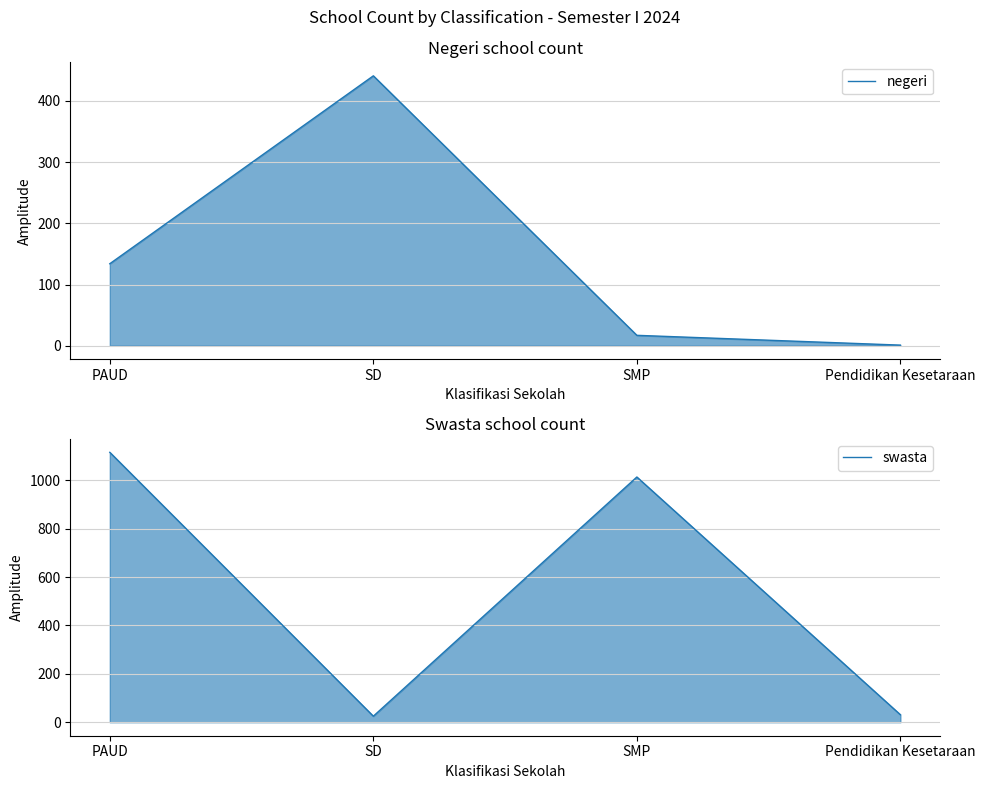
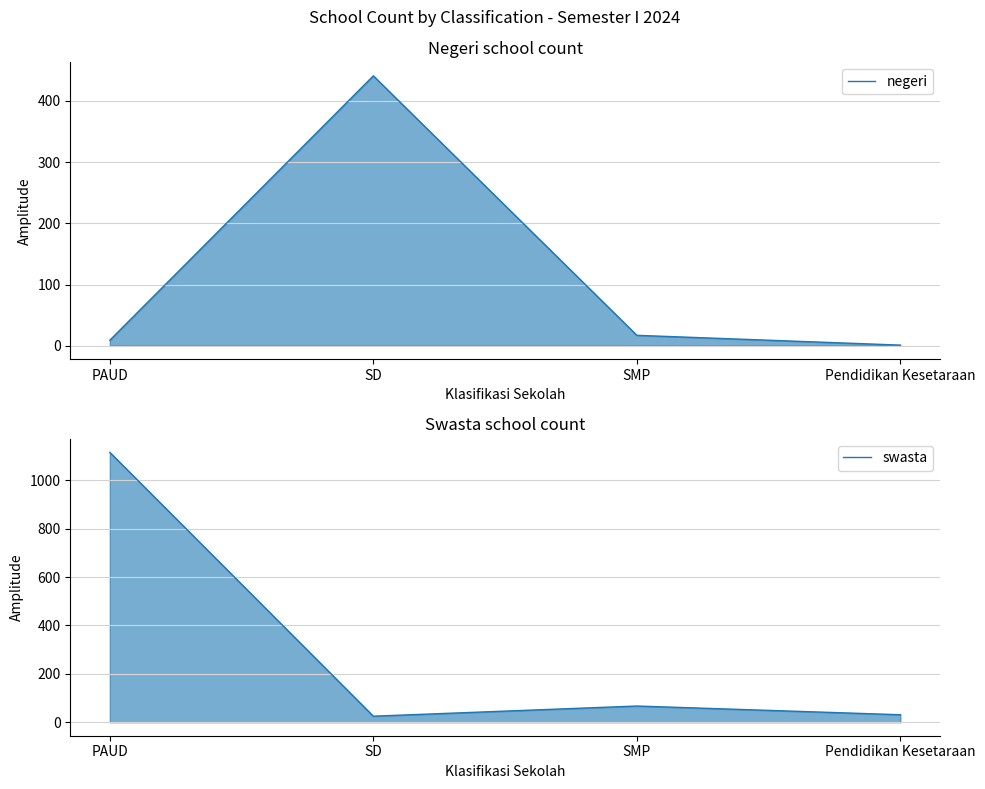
Negeri school count, PAUD: 130 -> 10
Swasta school count, SMP: 1010 -> 70
